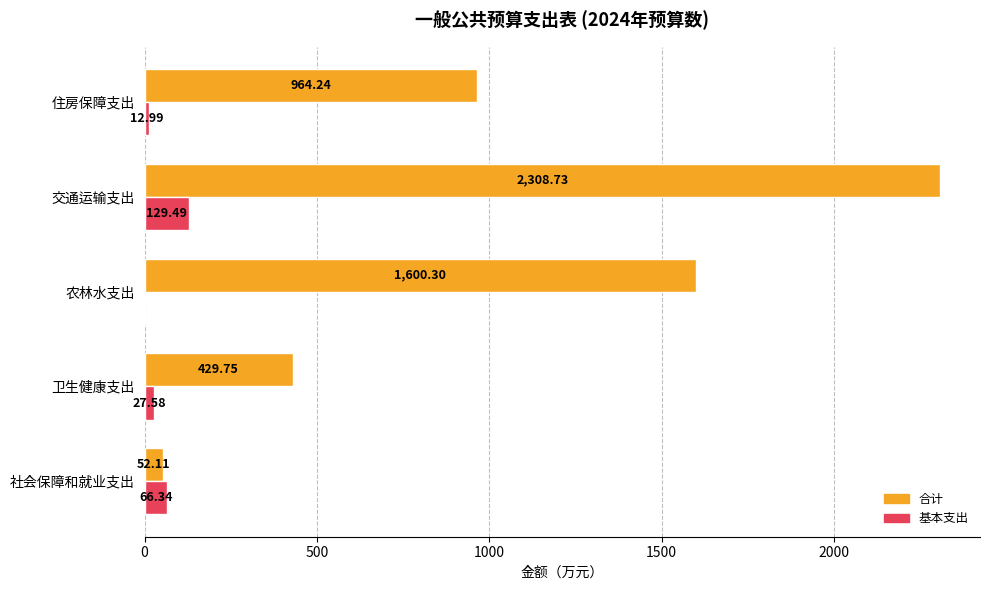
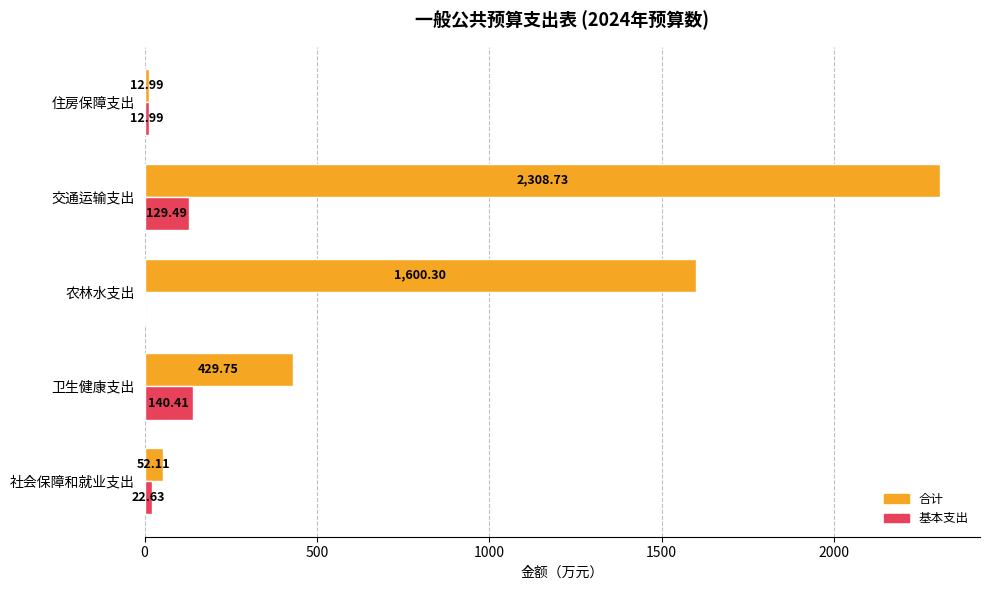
合计, 住房保障支出: 964.24 -> 12.99
基本支出, 卫生健康支出: 27.58 -> 140.41
基本支出, 社会保障和就业支出: 66.34 -> 22.63
